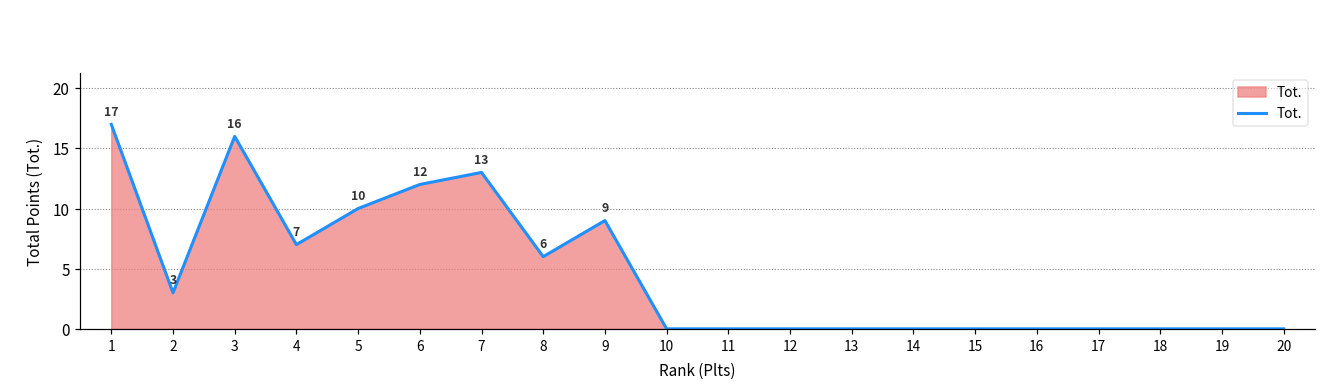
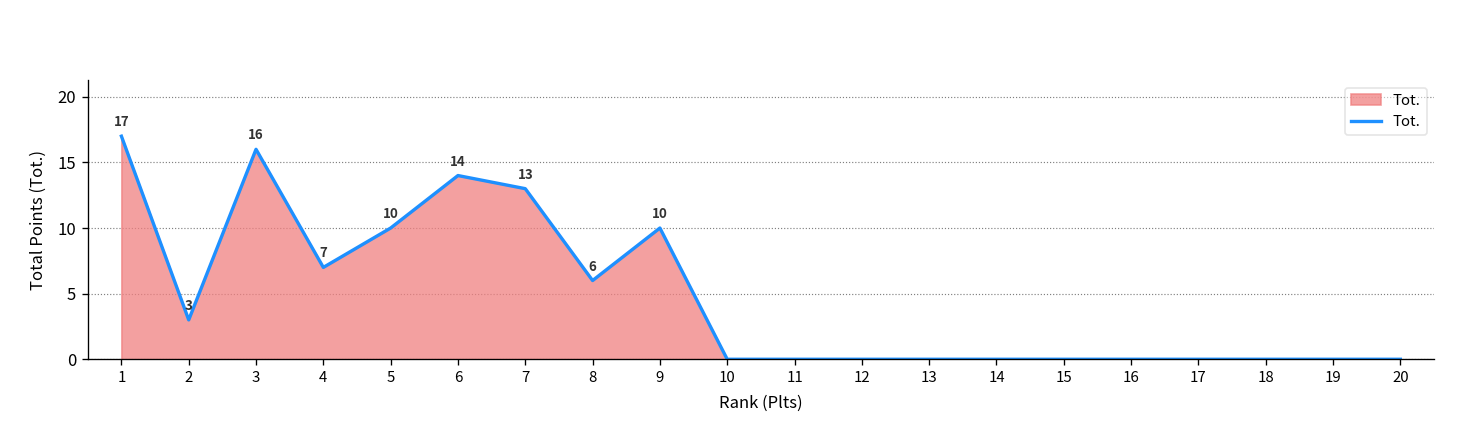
6: 12 -> 14
9: 9 -> 10
